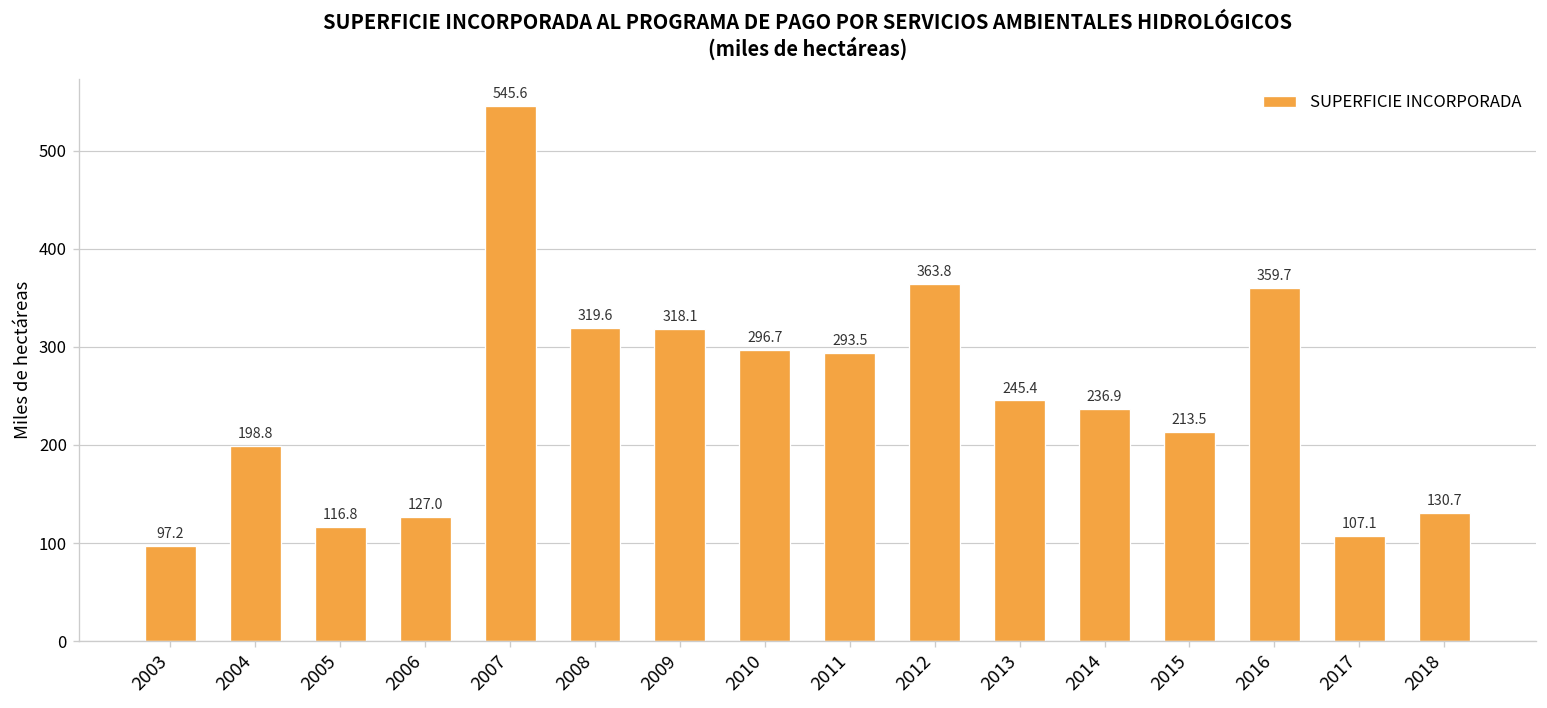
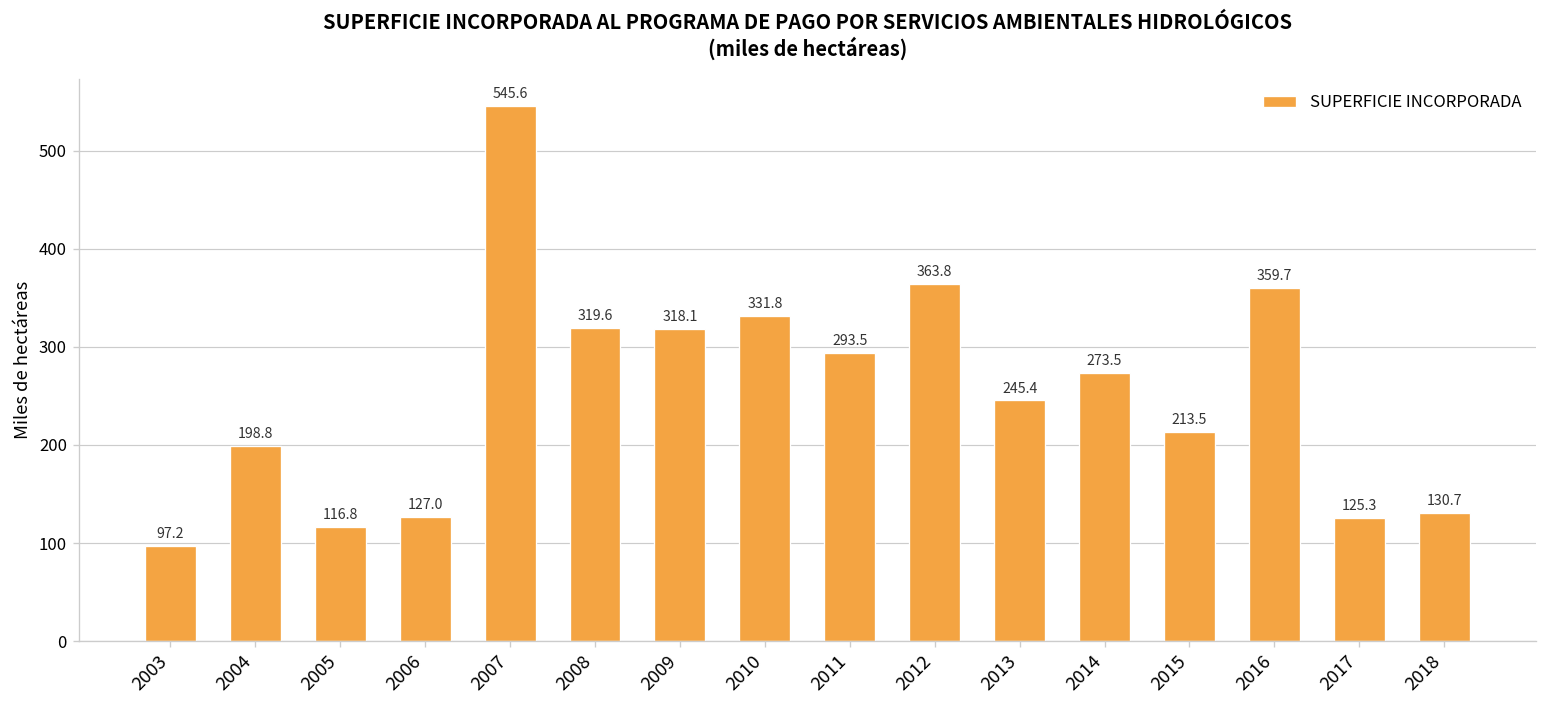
2010: 296.7 -> 331.8
2014: 236.9 -> 273.5
2017: 107.1 -> 125.3
